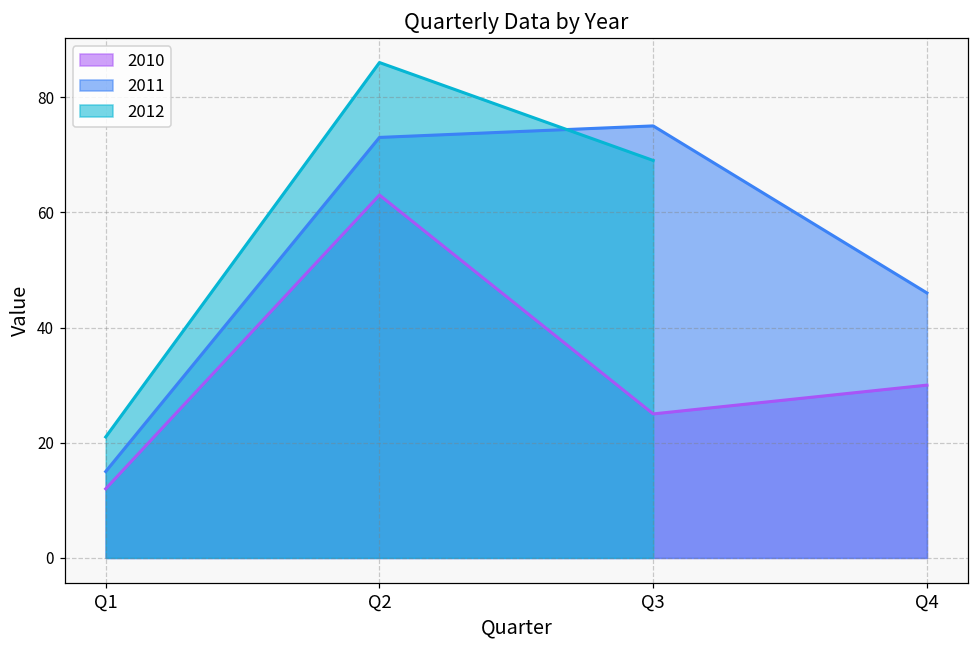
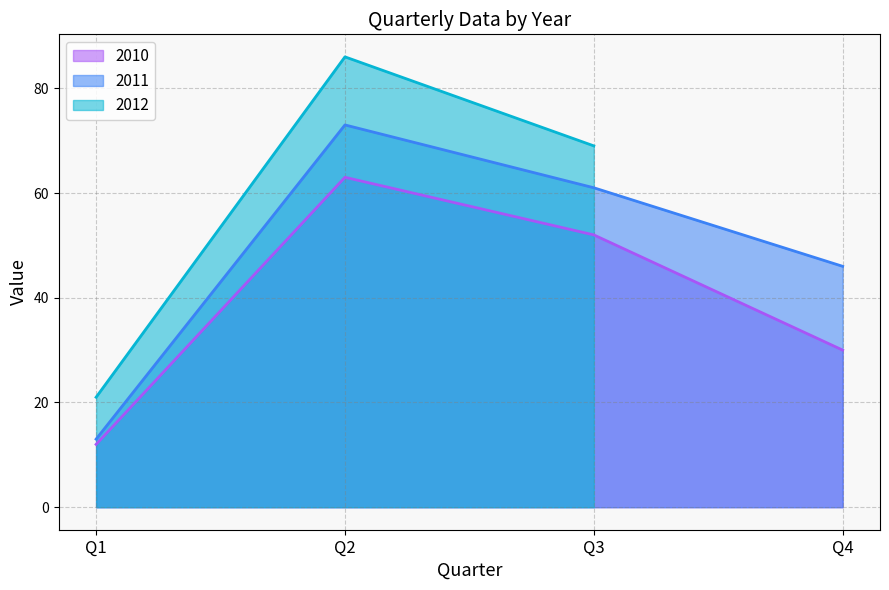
2011, Q1: 15 -> 13
2010, Q3: 25 -> 52
2011, Q3: 75 -> 61
